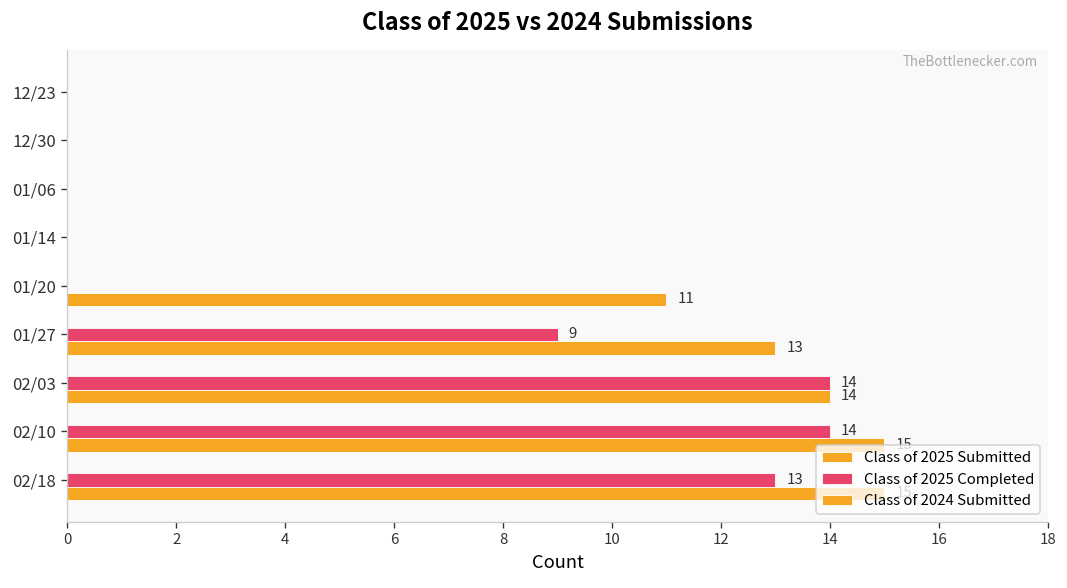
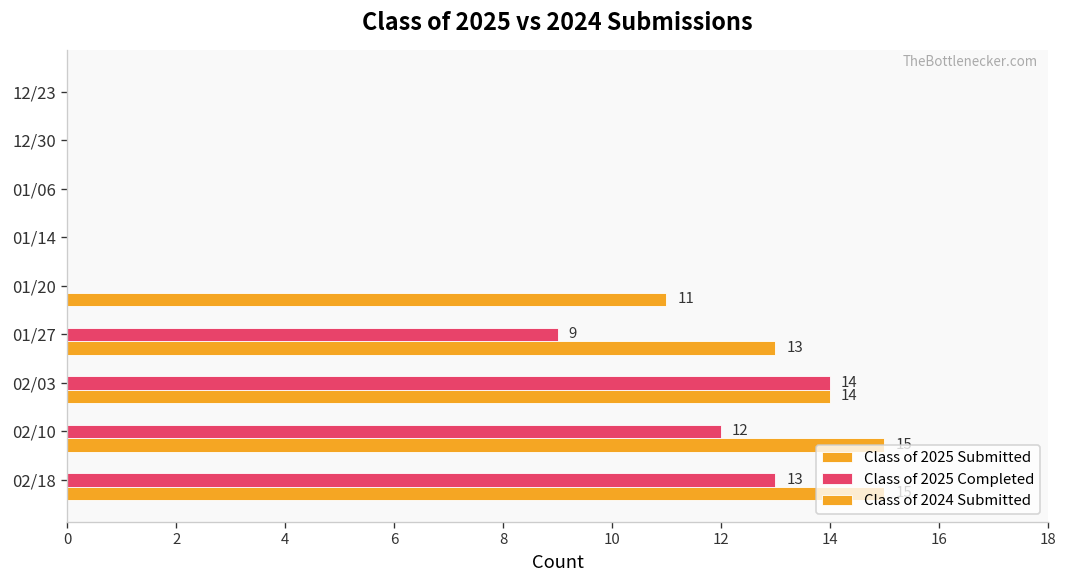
Class of 2025 Completed, 02/10: 14 -> 12
